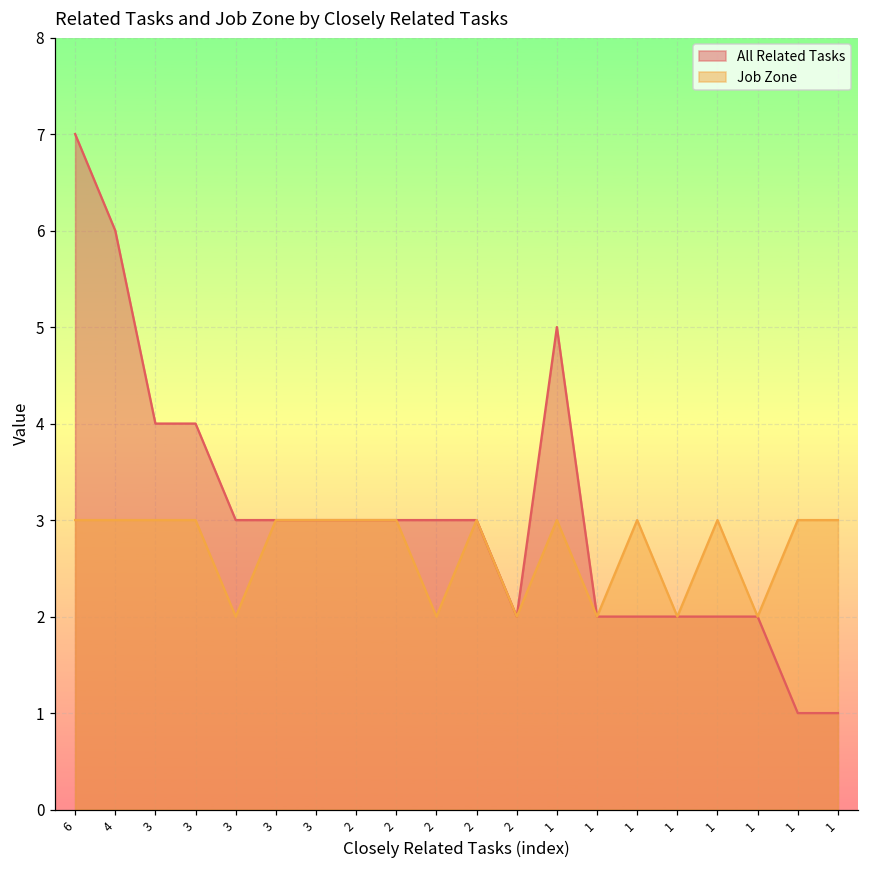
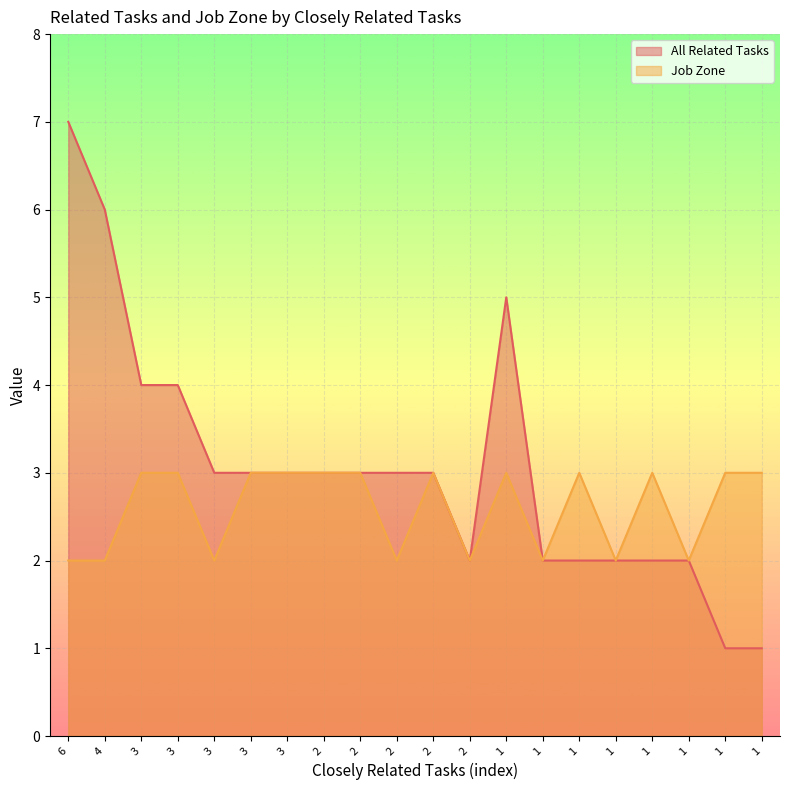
Job Zone, 6: 3 -> 2
Job Zone, 4: 3 -> 2
